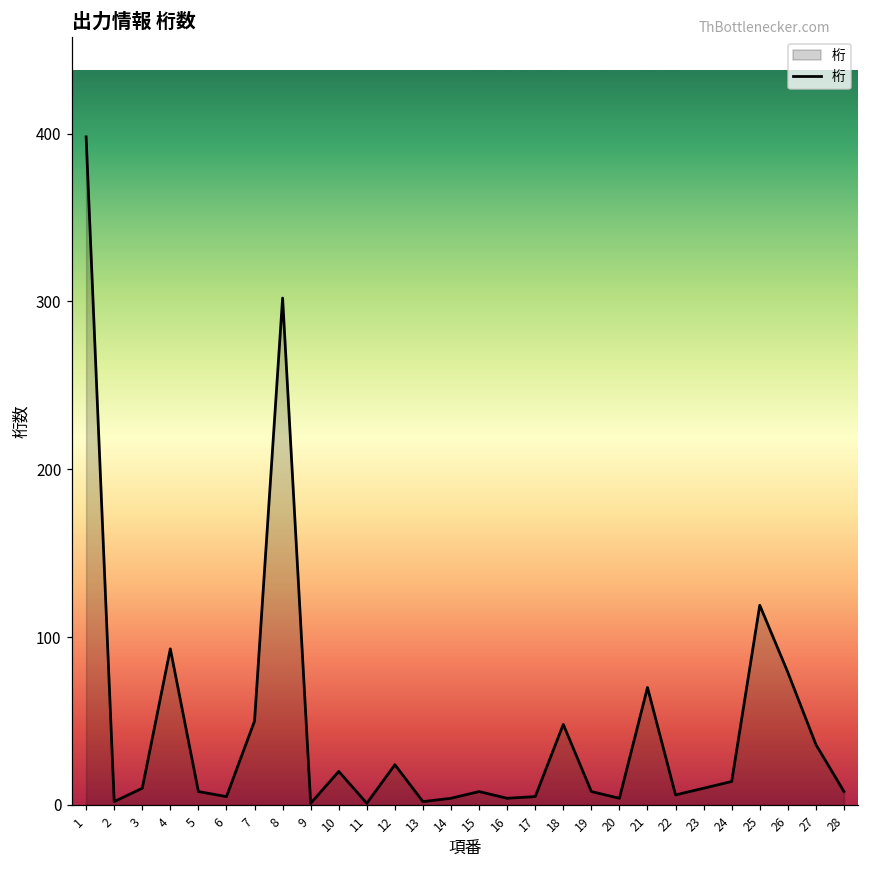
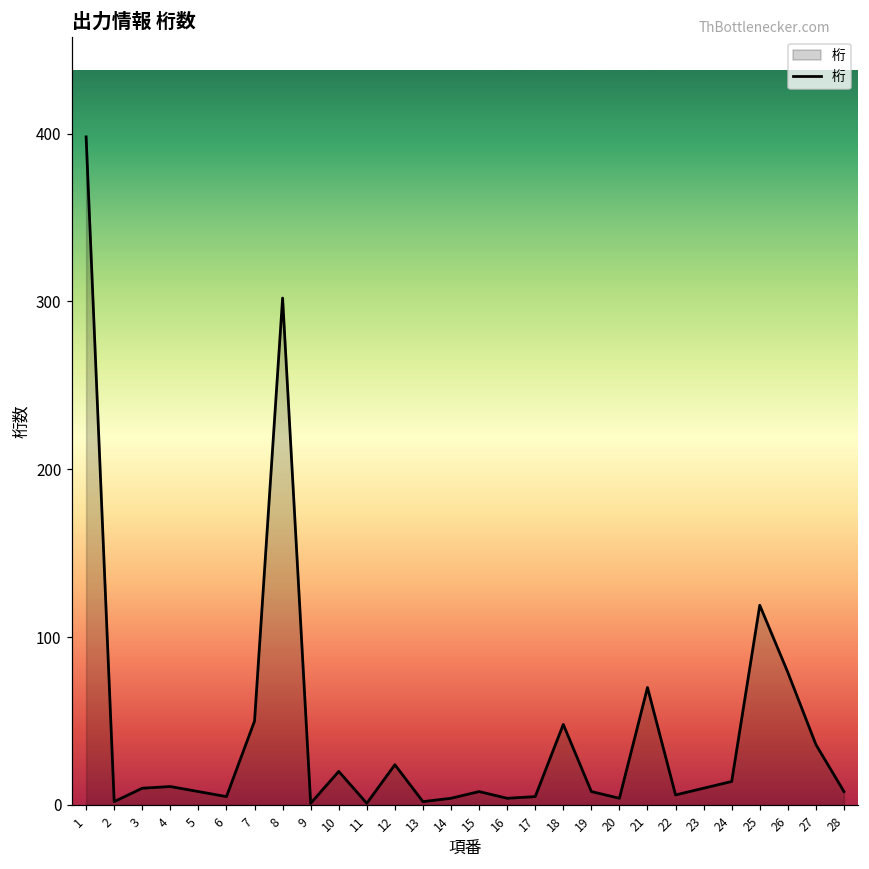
4: 93 -> 11
